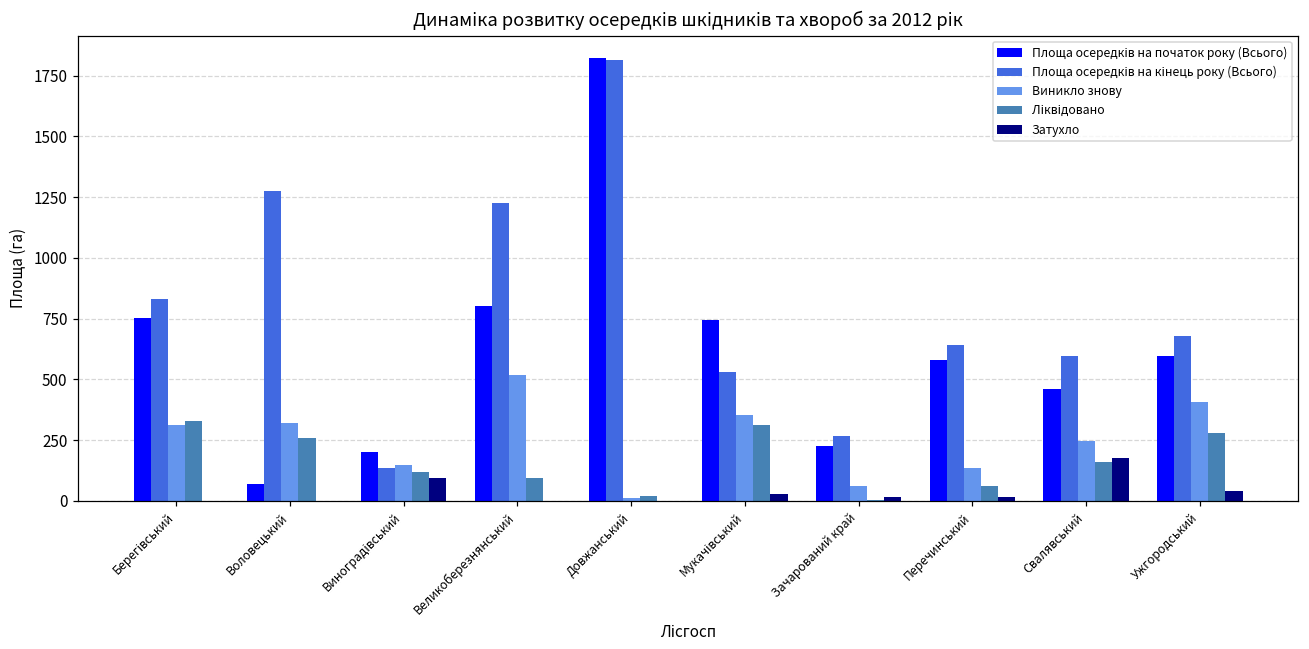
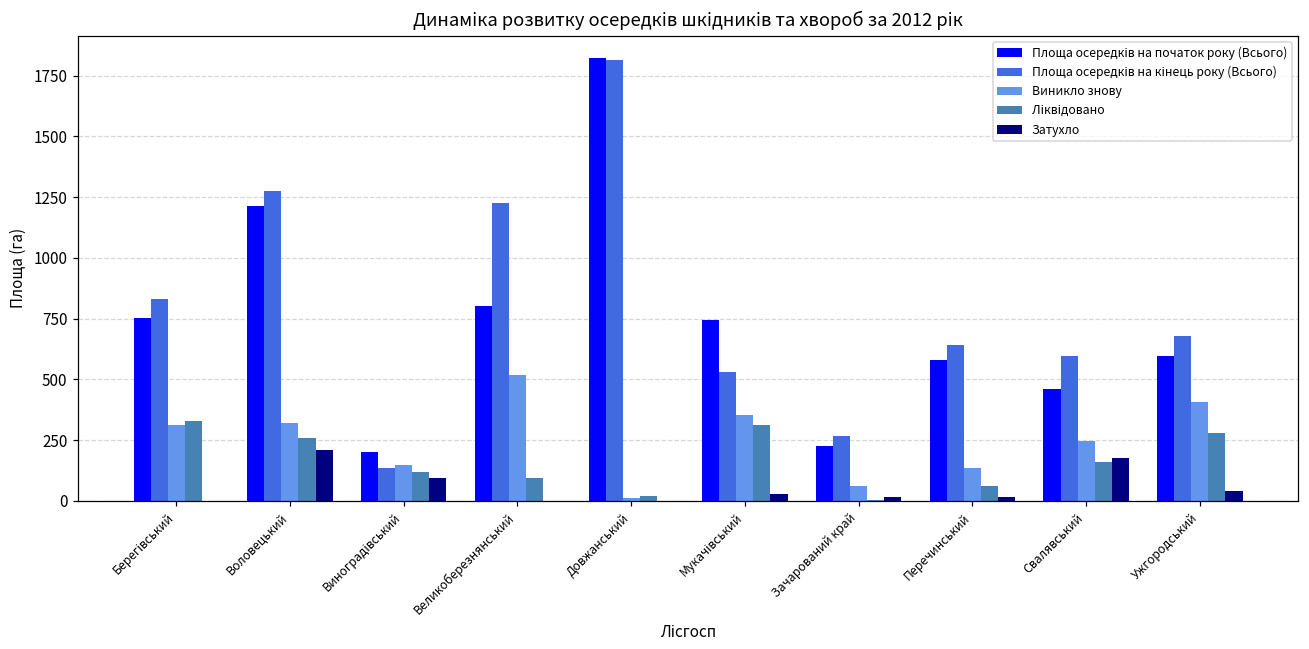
Площа осередків на початок року (Всього), Воловецький: 70 -> 1210
Затухло, Воловецький: 0 -> 210
